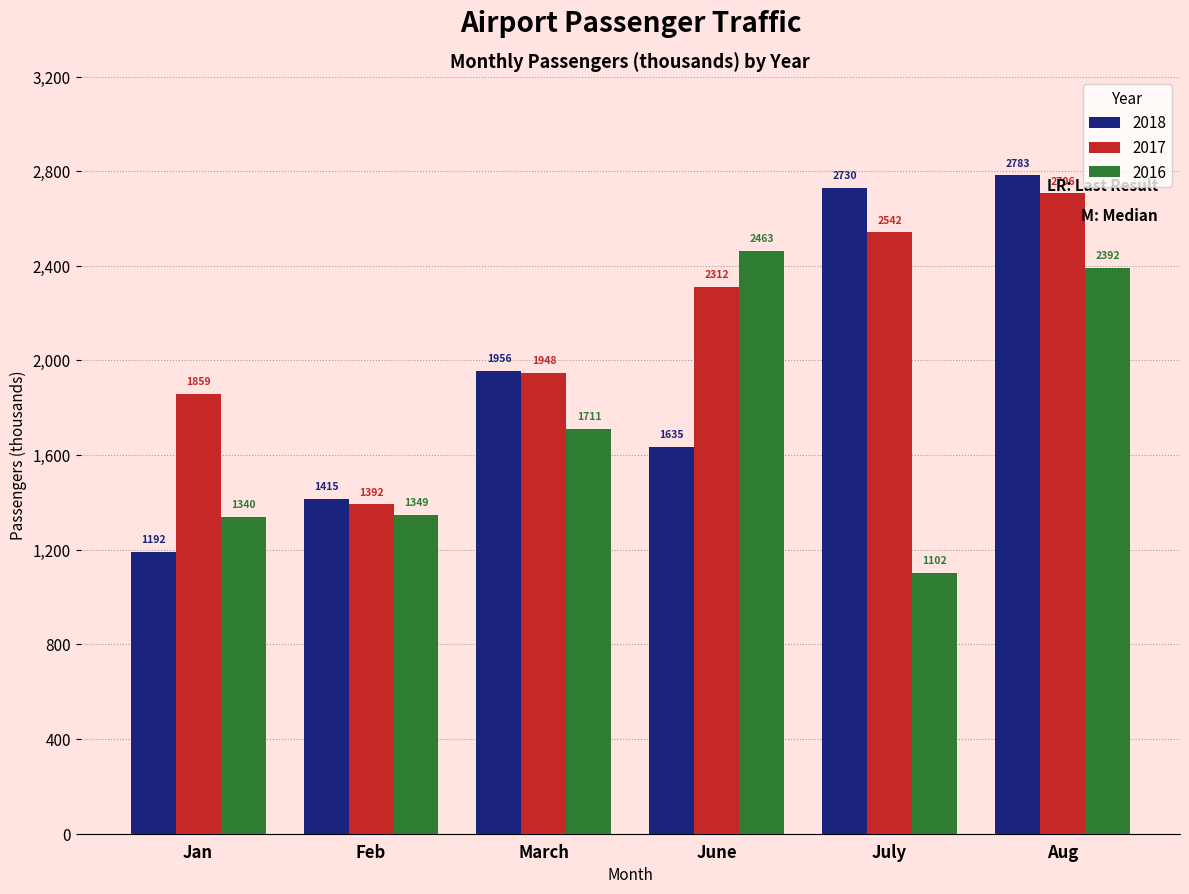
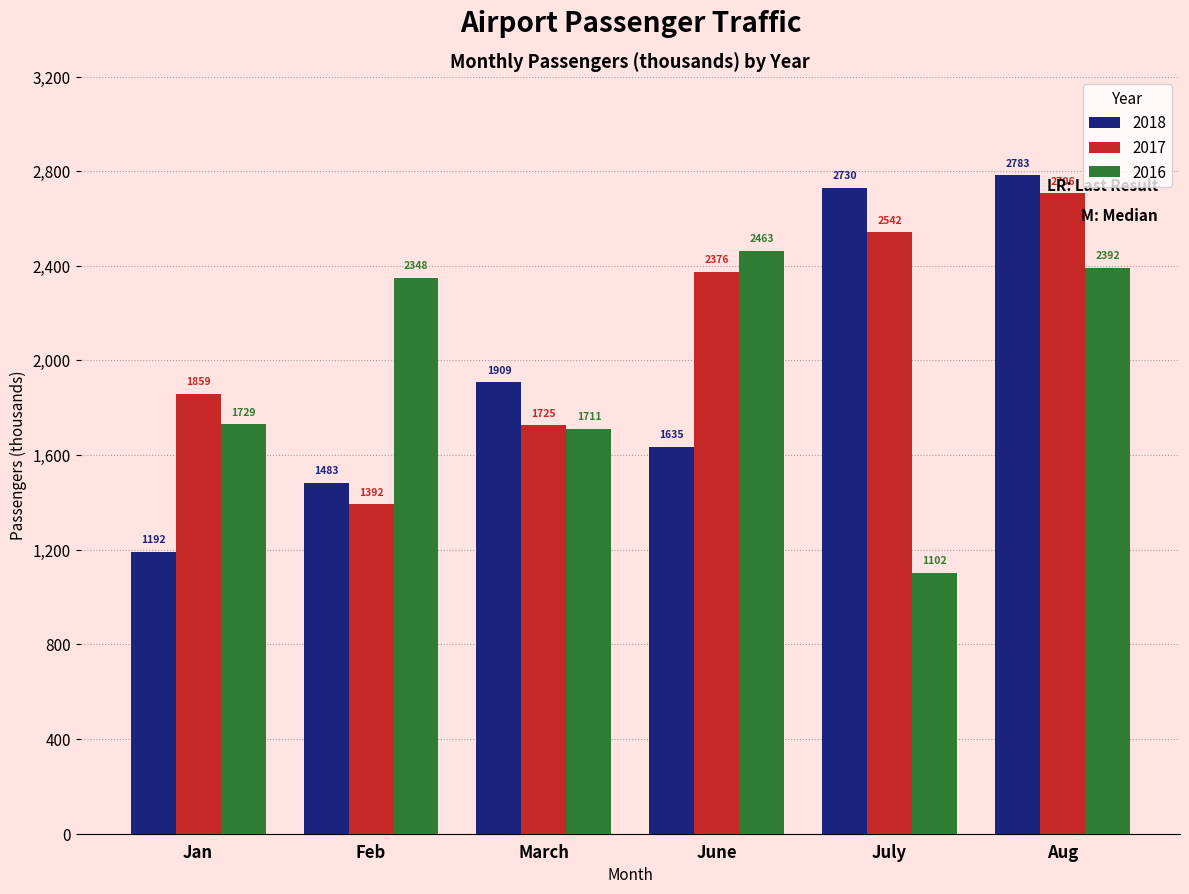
2016, Jan: 1340 -> 1729
2018, Feb: 1415 -> 1483
2016, Feb: 1349 -> 2348
2018, March: 1956 -> 1909
2017, March: 1948 -> 1725
2017, June: 2312 -> 2376
